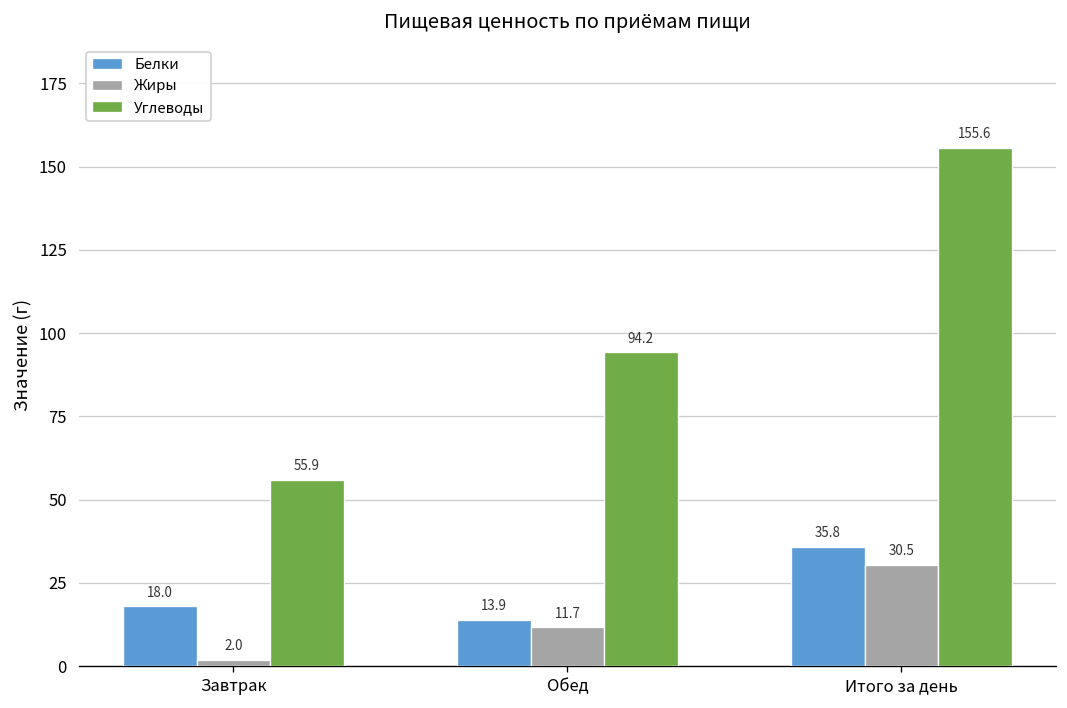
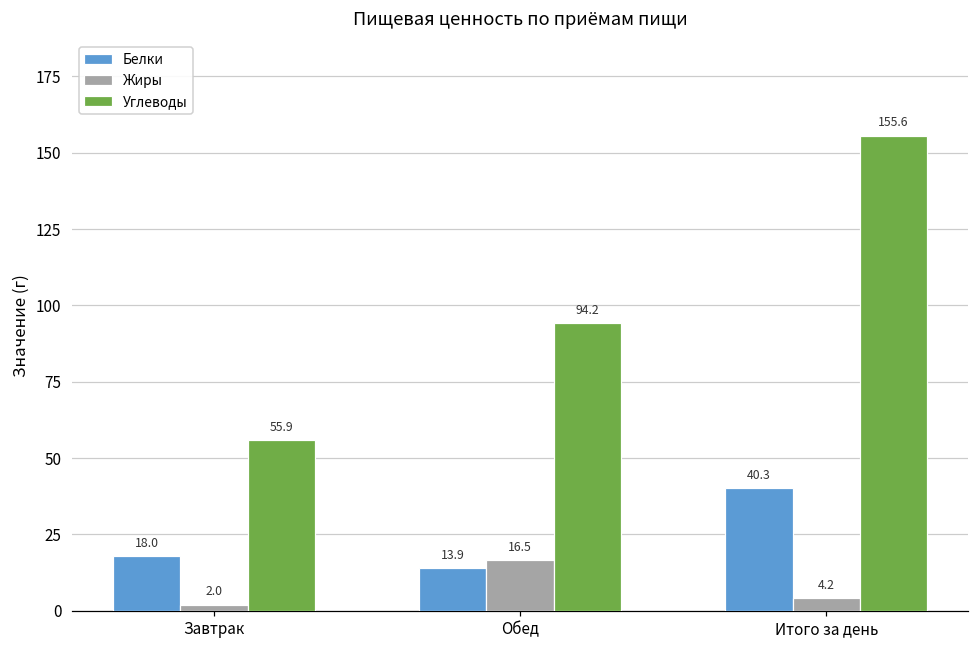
Жиры, Обед: 11.7 -> 16.5
Белки, Итого за день: 35.8 -> 40.3
Жиры, Итого за день: 30.5 -> 4.2
